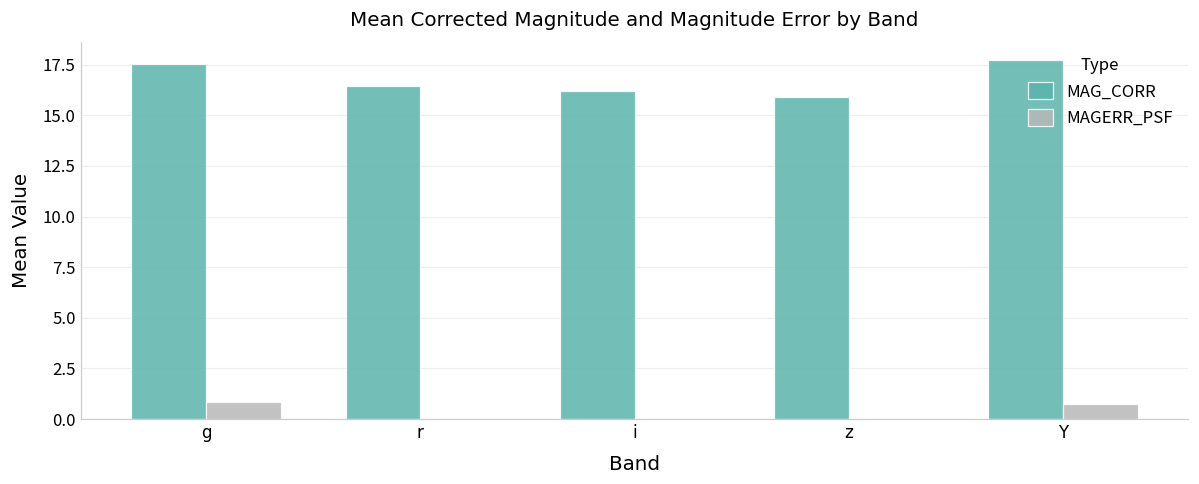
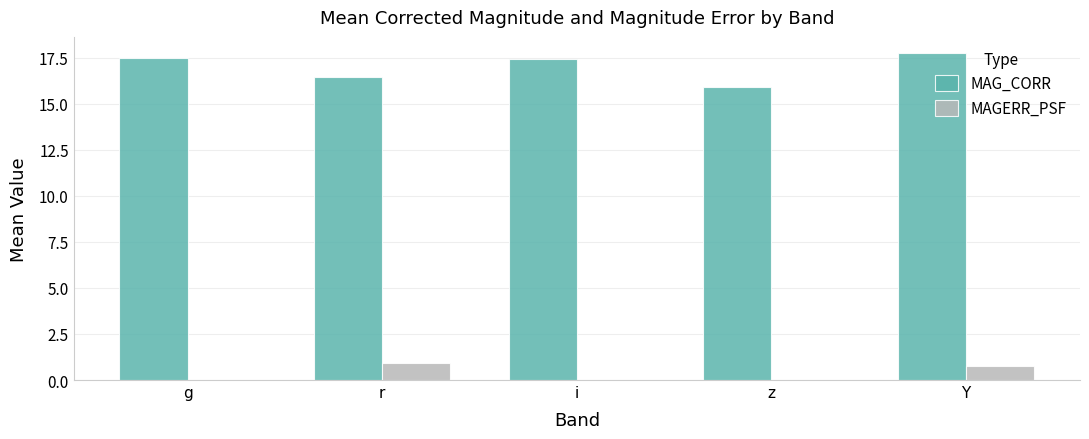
MAGERR_PSF, g: 0.8 -> 0.0
MAGERR_PSF, r: 0.0 -> 0.9
MAG_CORR, i: 16.2 -> 17.4
